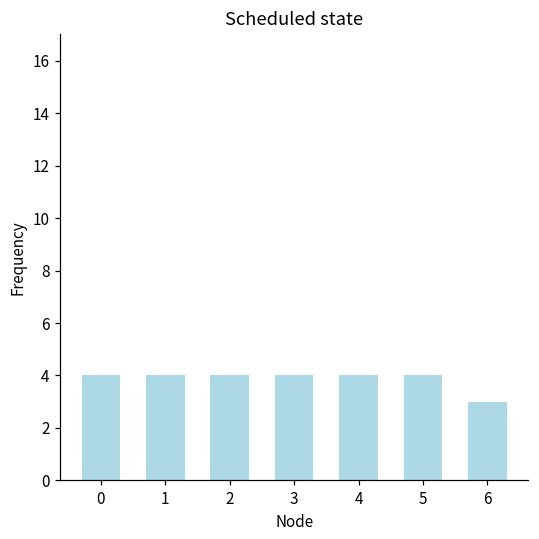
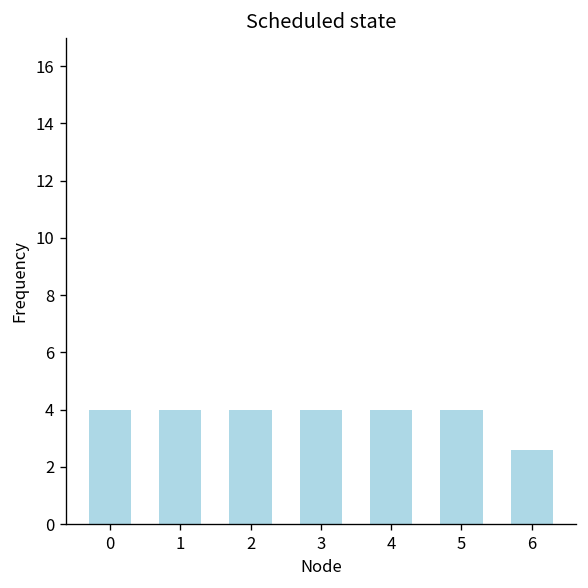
6: 3.0 -> 2.6
